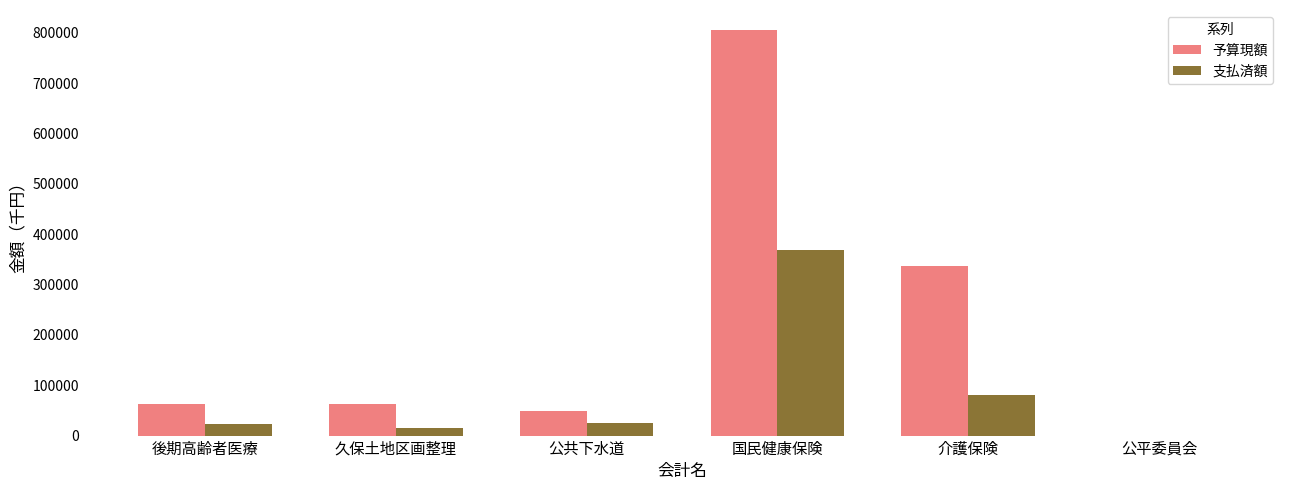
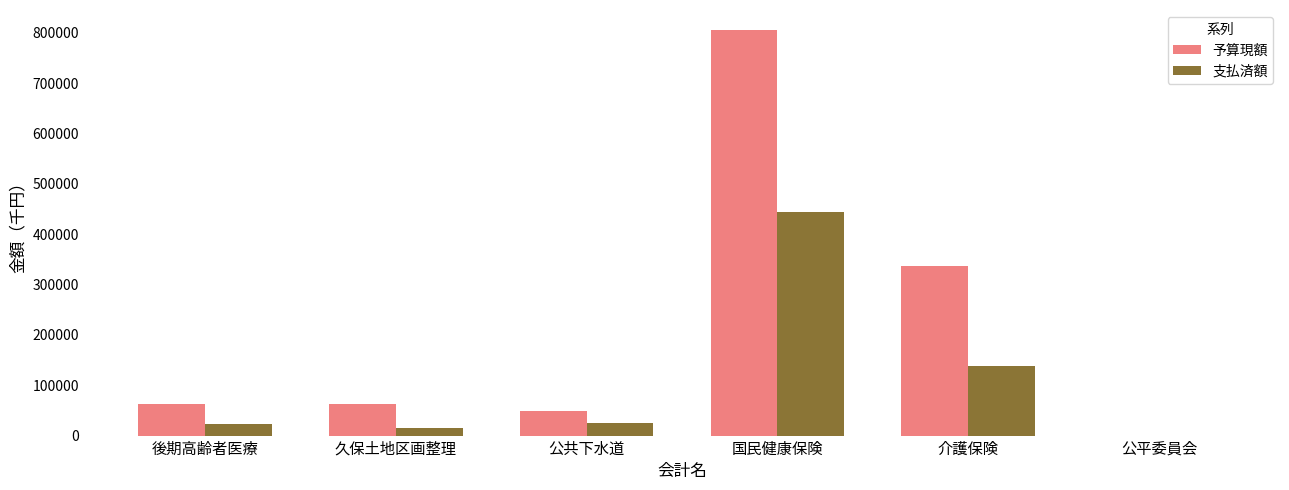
支払済額, 国民健康保険: 370000 -> 440000
支払済額, 介護保険: 80000 -> 140000
